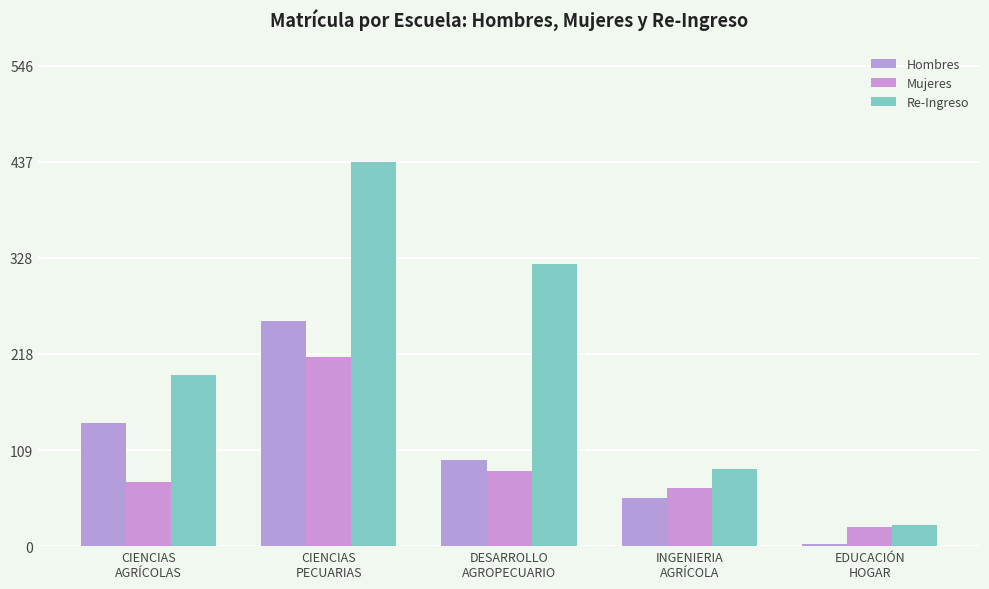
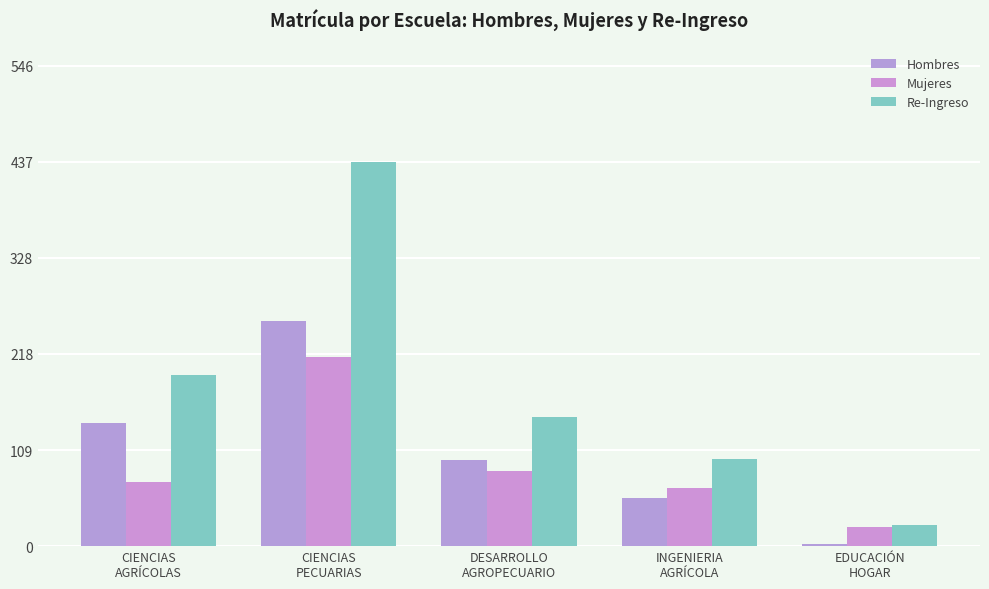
Re-Ingreso, DESARROLLO AGROPECUARIO: 320 -> 150
Re-Ingreso, INGENIERIA AGRÍCOLA: 90 -> 100
